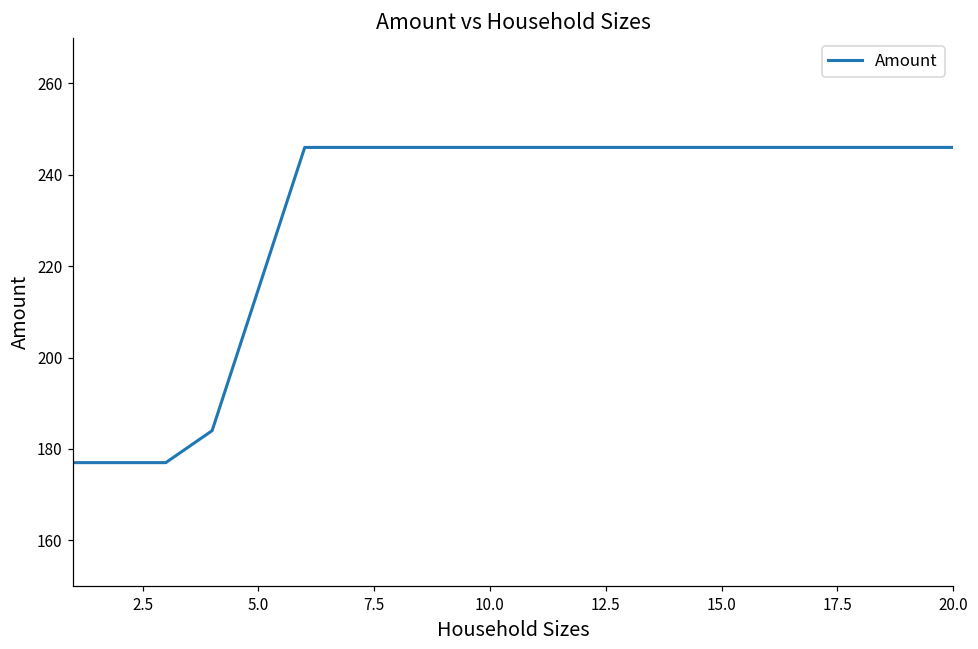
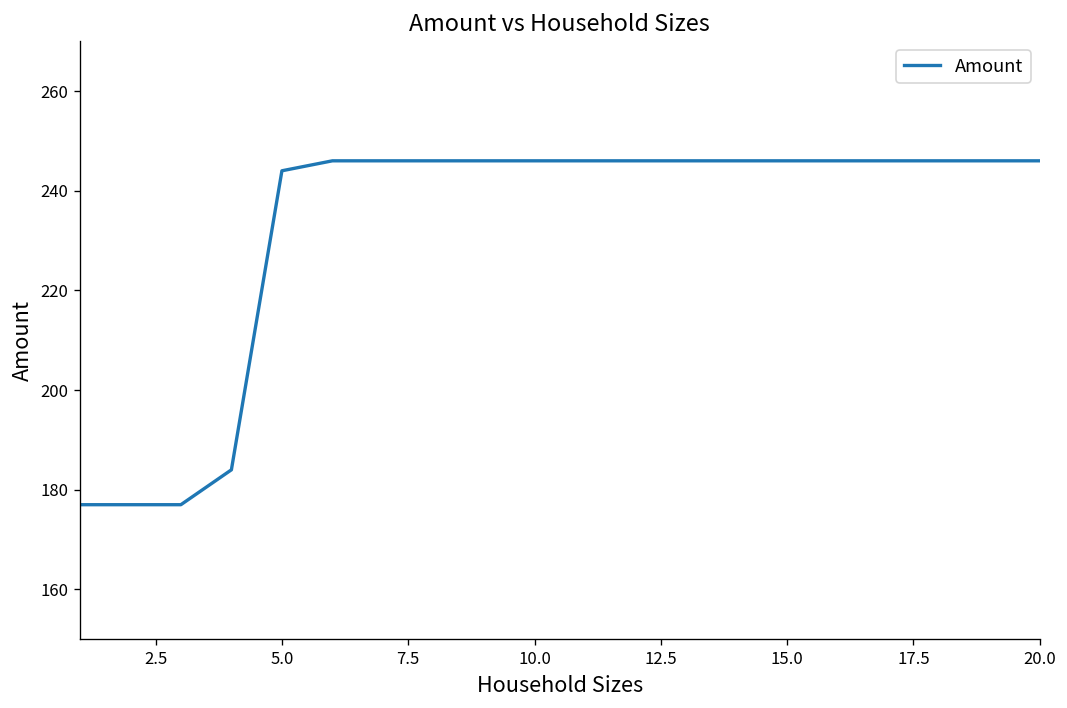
5.0: 215 -> 244
